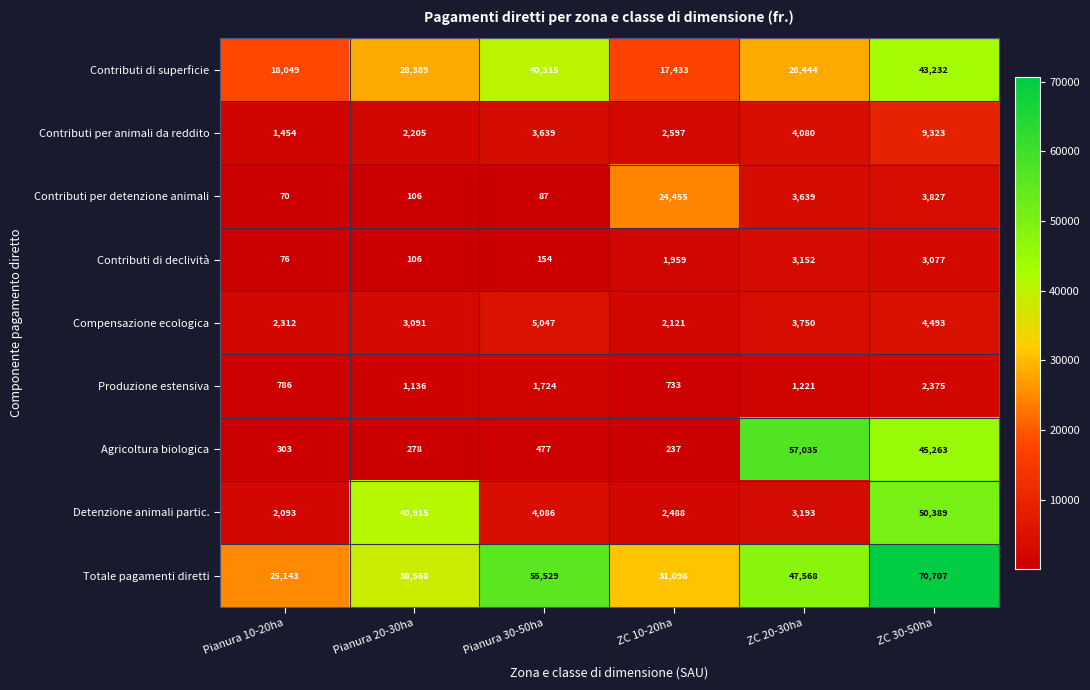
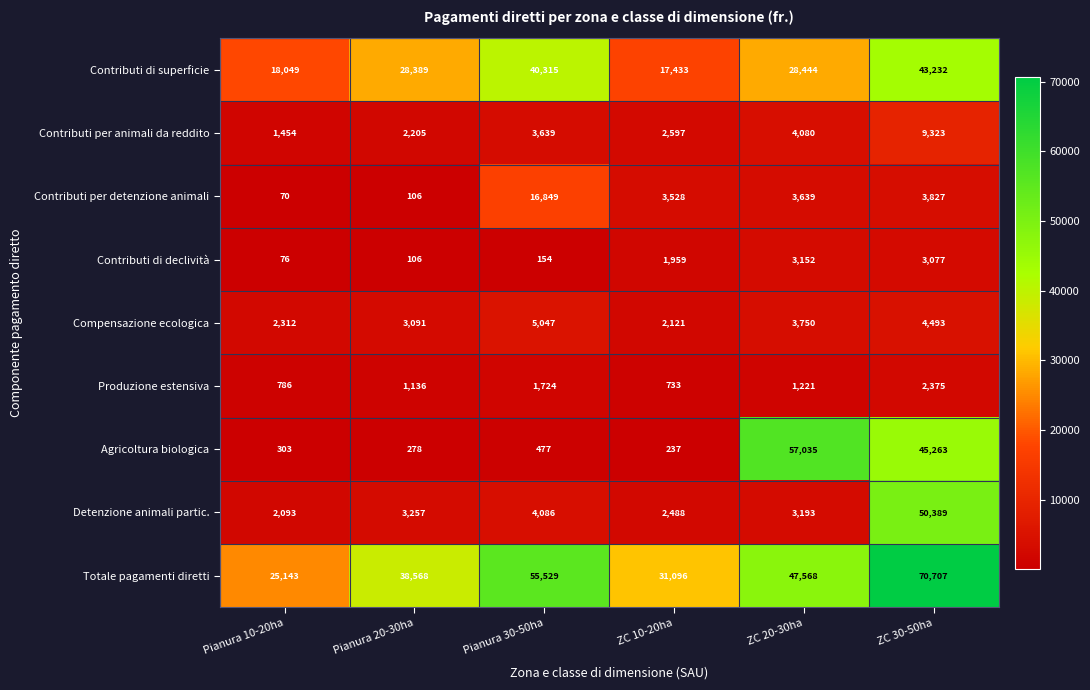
Contributi per detenzione animali, Pianura 30-50ha: 87 -> 16,849
Contributi per detenzione animali, ZC 10-20ha: 24,455 -> 3,528
Detenzione animali partic., Pianura 20-30ha: 40,915 -> 3,257
